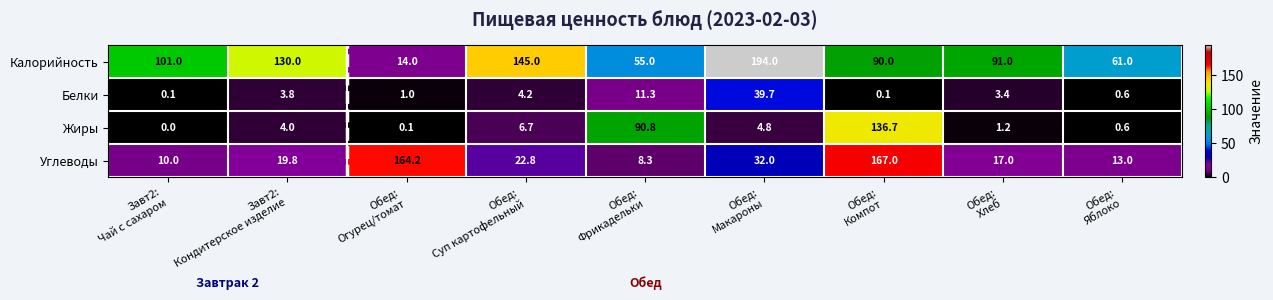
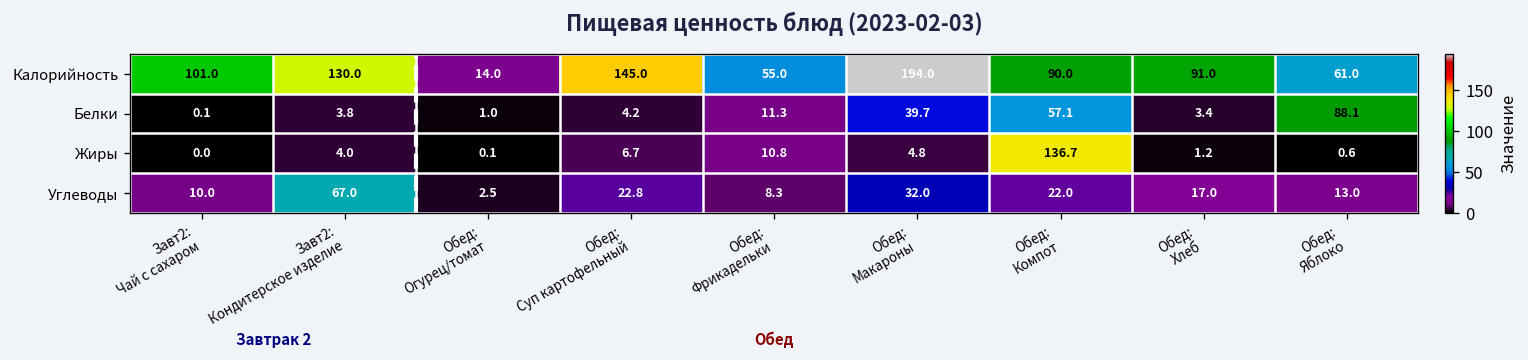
Белки, Обед: Компот: 0.1 -> 57.1
Белки, Обед: Яблоко: 0.6 -> 88.1
Жиры, Обед: Фрикадельки: 90.8 -> 10.8
Углеводы, Завт2: Кондитерское изделие: 19.8 -> 67.0
Углеводы, Обед: Огурец/томат: 164.2 -> 2.5
Углеводы, Обед: Компот: 167.0 -> 22.0
